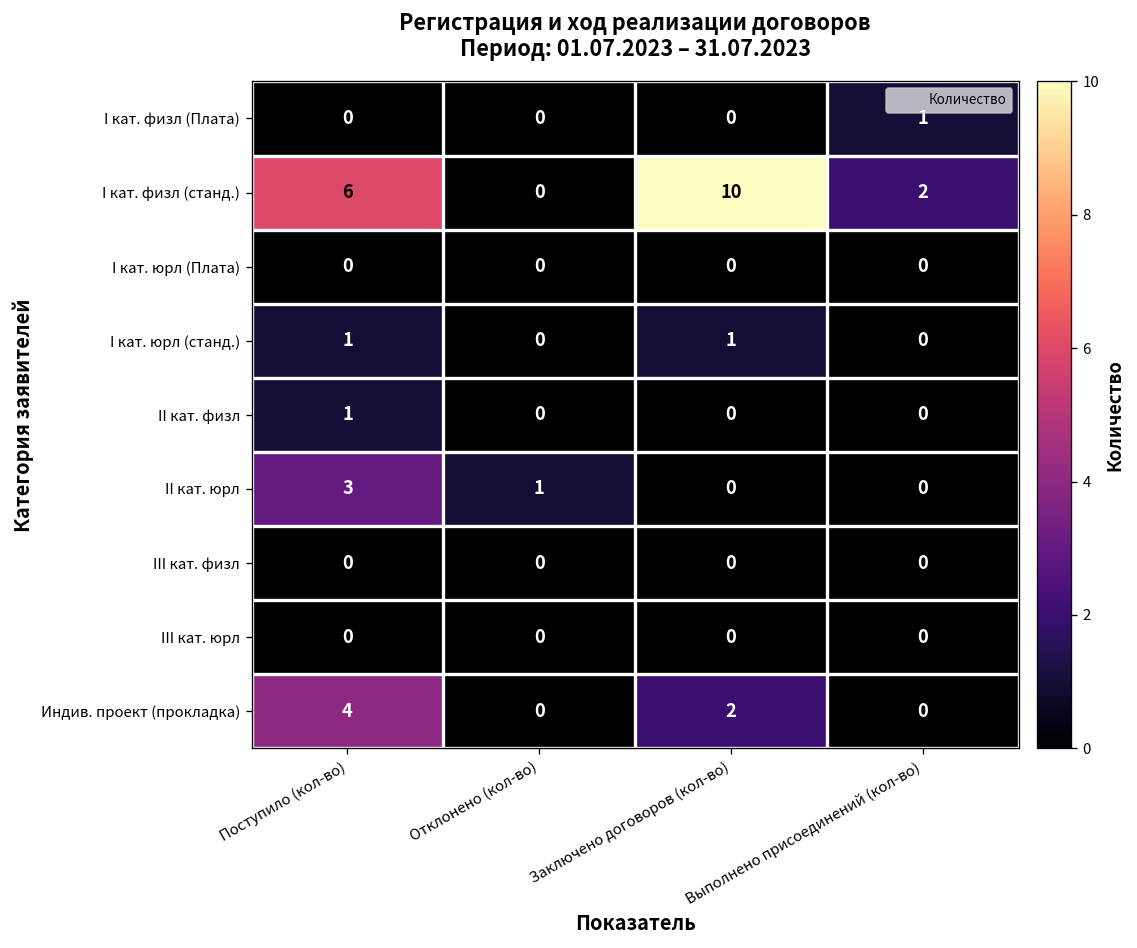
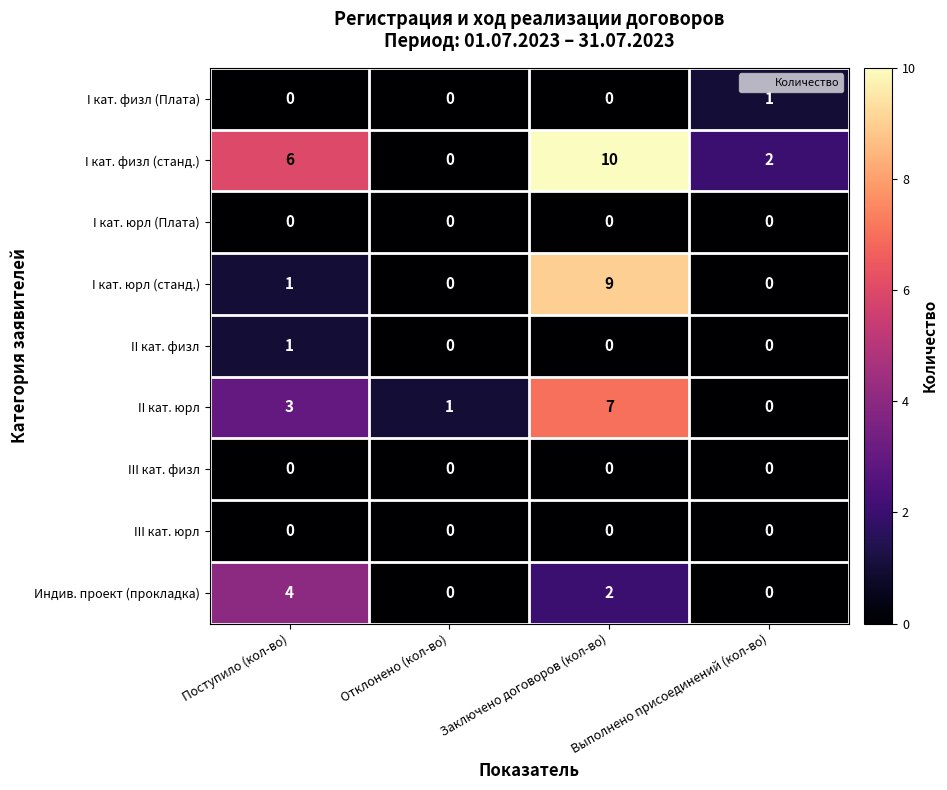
I кат. юрл (станд.), Заключено договоров (кол-во): 1 -> 9
II кат. юрл, Заключено договоров (кол-во): 0 -> 7
